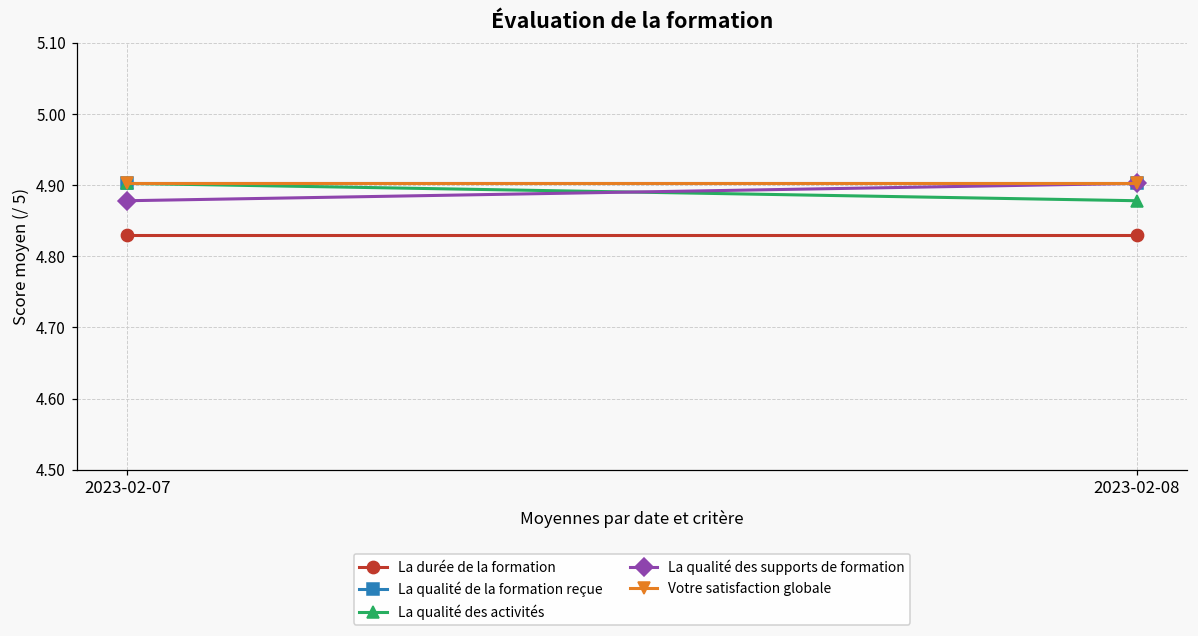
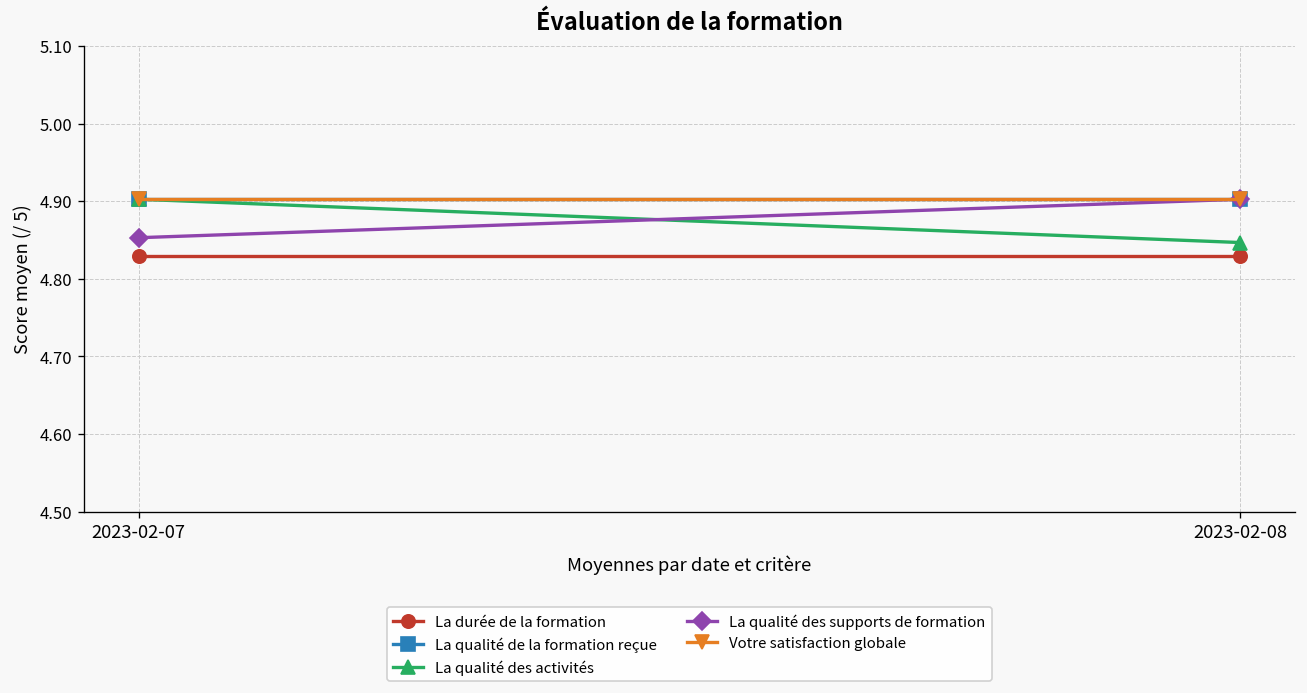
La qualité des supports de formation, 2023-02-07: 4.88 -> 4.85
La qualité des activités, 2023-02-08: 4.88 -> 4.85
